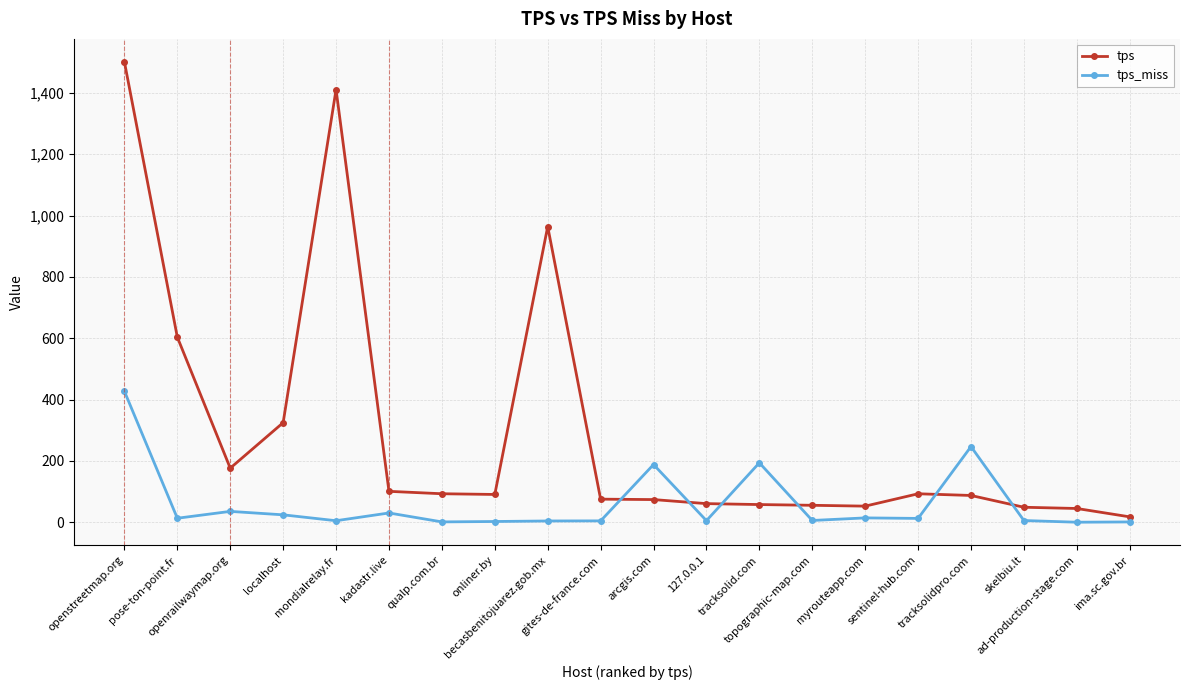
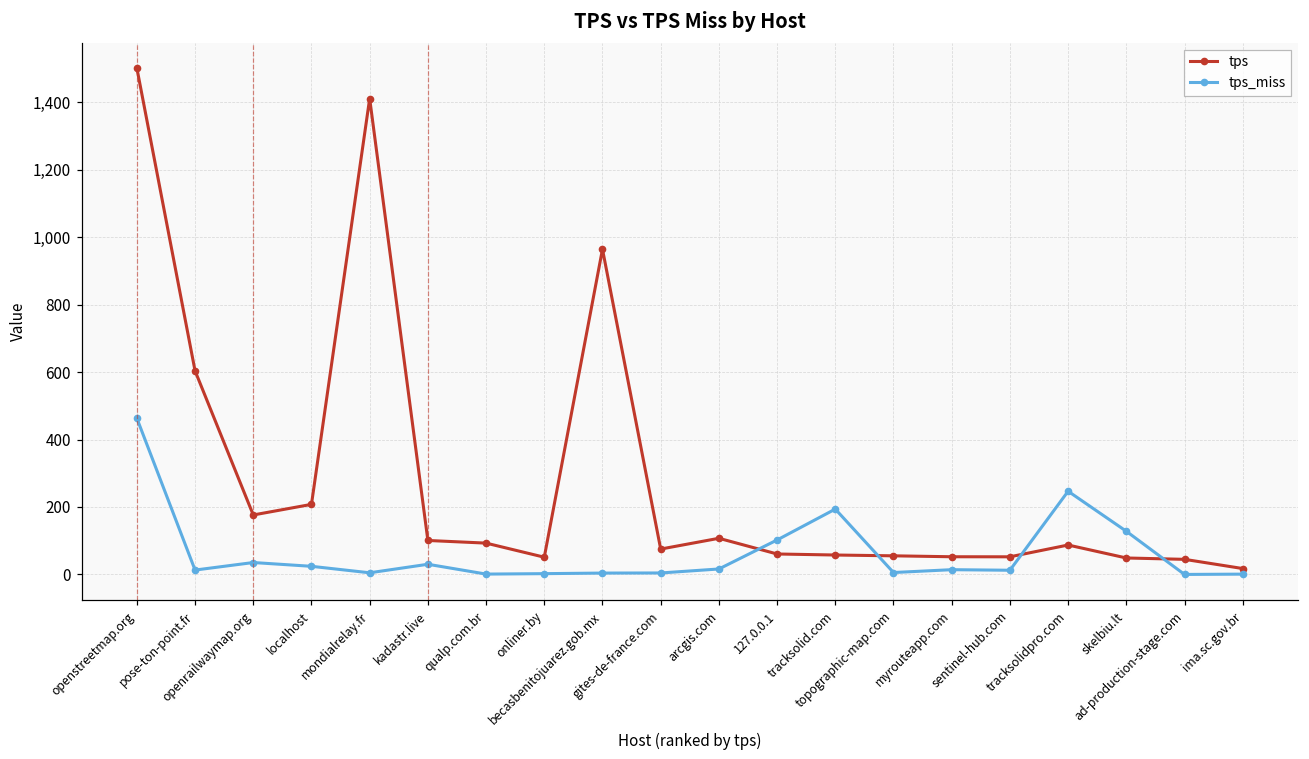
tps_miss, openstreetmap.org: 430 -> 460
tps, localhost: 320 -> 210
tps, onliner.by: 90 -> 50
tps, arcgis.com: 70 -> 110
tps_miss, arcgis.com: 190 -> 20
tps_miss, 127.0.0.1: 10 -> 100
tps, sentinel-hub.com: 90 -> 50
tps_miss, skelbiu.lt: 10 -> 130
